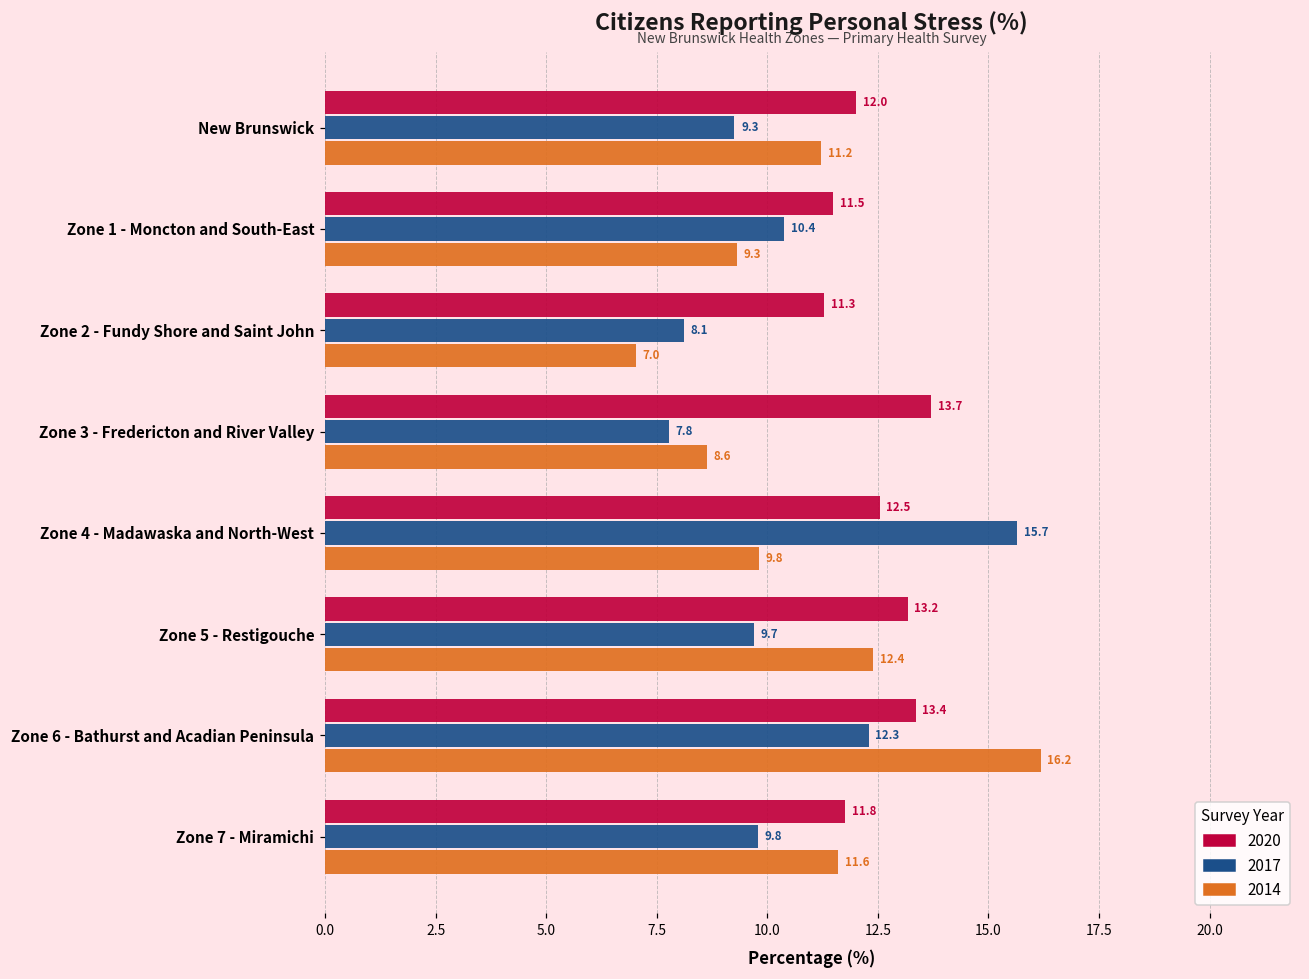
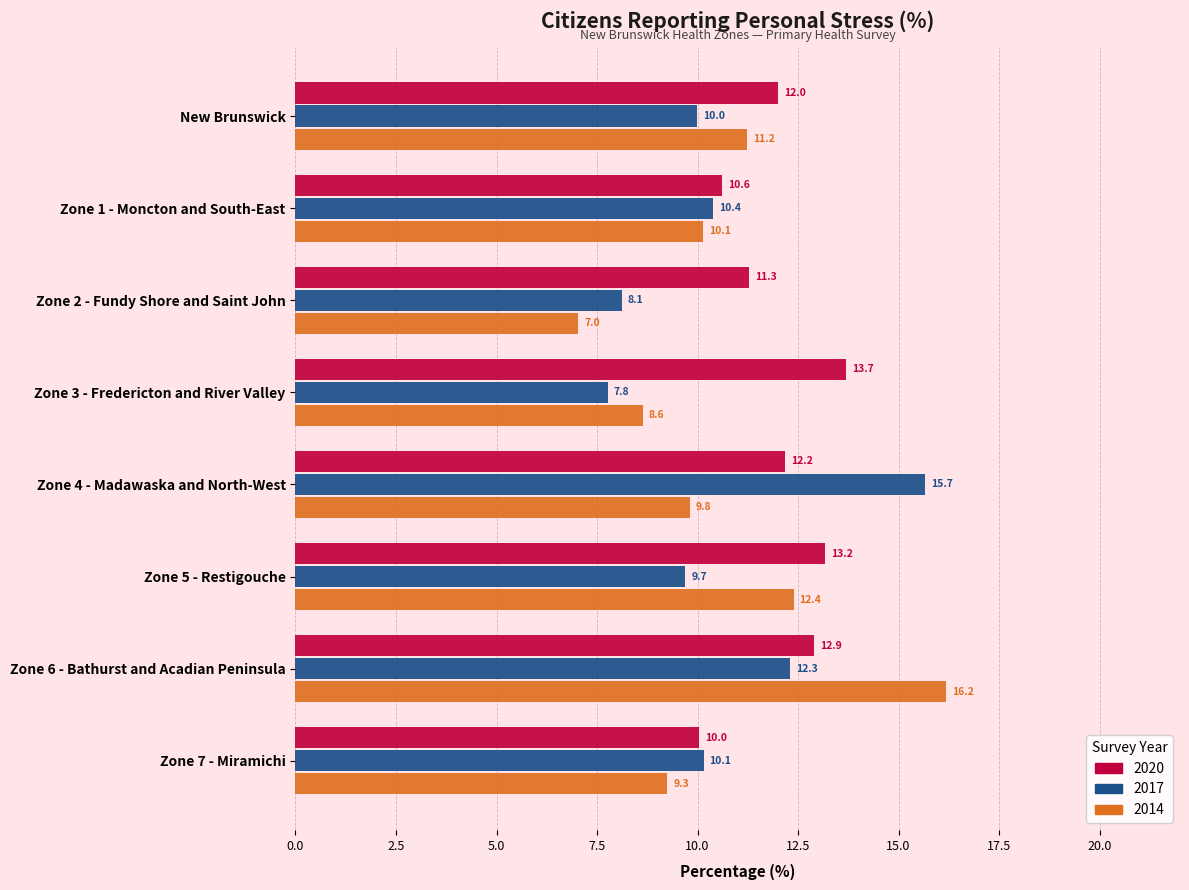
2017, New Brunswick: 9.3 -> 10.0
2020, Zone 1 - Moncton and South-East: 11.5 -> 10.6
2014, Zone 1 - Moncton and South-East: 9.3 -> 10.1
2020, Zone 4 - Madawaska and North-West: 12.5 -> 12.2
2020, Zone 6 - Bathurst and Acadian Peninsula: 13.4 -> 12.9
2020, Zone 7 - Miramichi: 11.8 -> 10.0
2017, Zone 7 - Miramichi: 9.8 -> 10.1
2014, Zone 7 - Miramichi: 11.6 -> 9.3
